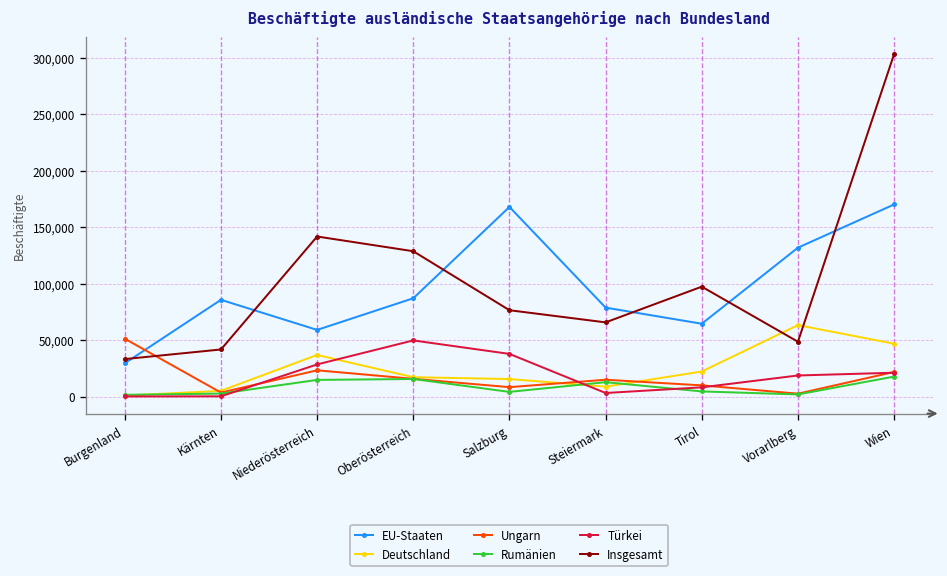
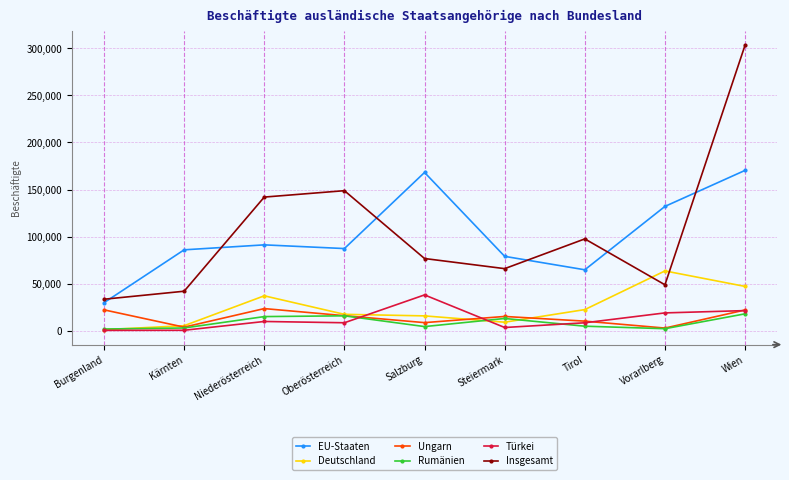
Ungarn, Burgenland: 50,000 -> 20,000
EU-Staaten, Niederösterreich: 60,000 -> 90,000
Türkei, Niederösterreich: 30,000 -> 10,000
Türkei, Oberösterreich: 50,000 -> 10,000
Insgesamt, Oberösterreich: 130,000 -> 150,000
